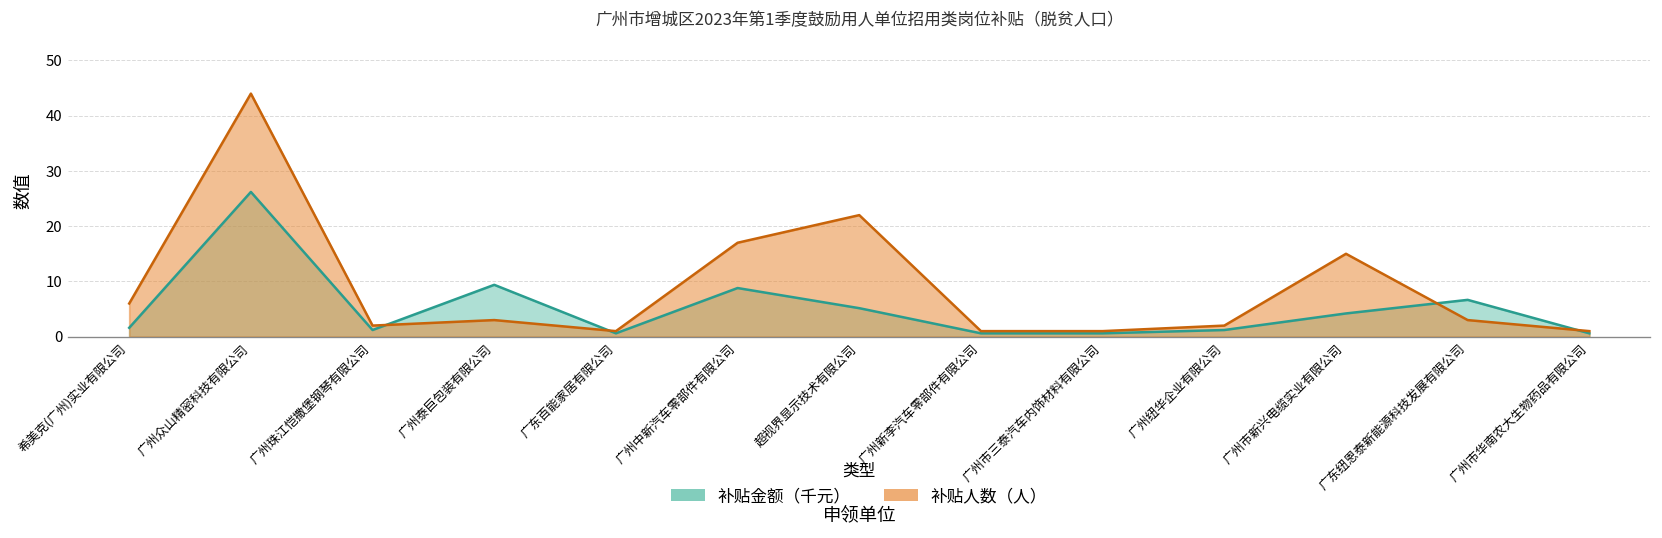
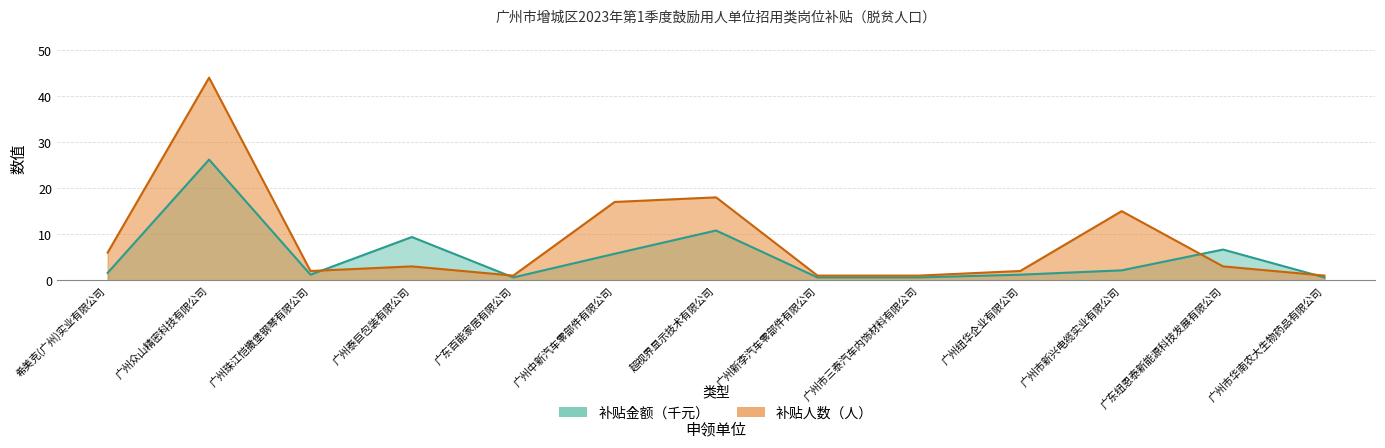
补贴金额（千元）, 广州中新汽车零部件有限公司: 9 -> 6
补贴金额（千元）, 超视界显示技术有限公司: 5 -> 11
补贴人数（人）, 超视界显示技术有限公司: 22 -> 18
补贴金额（千元）, 广州市新兴电缆实业有限公司: 4 -> 2
